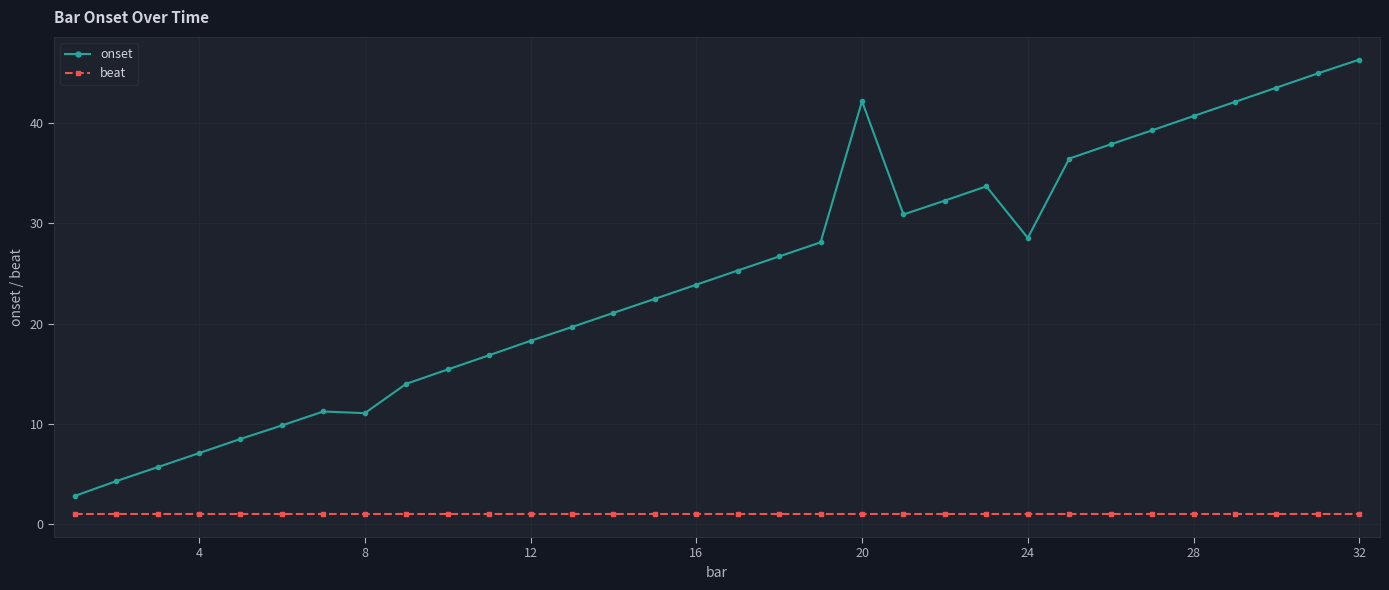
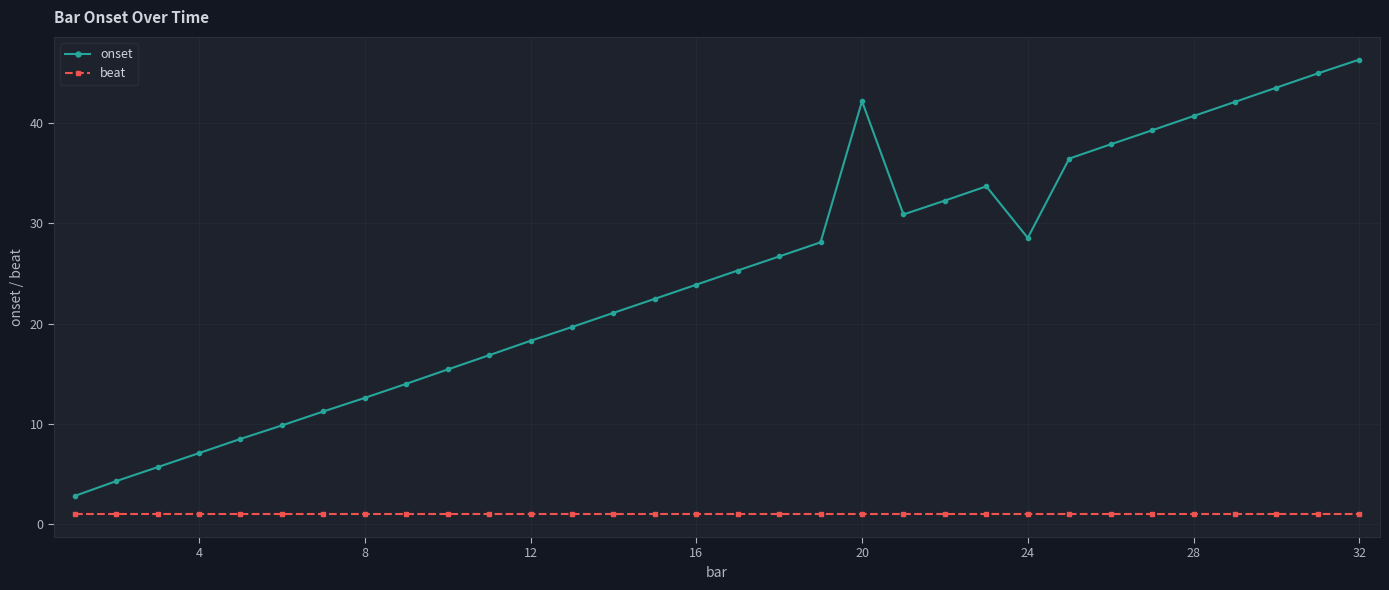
onset, 8: 11.1 -> 12.6
